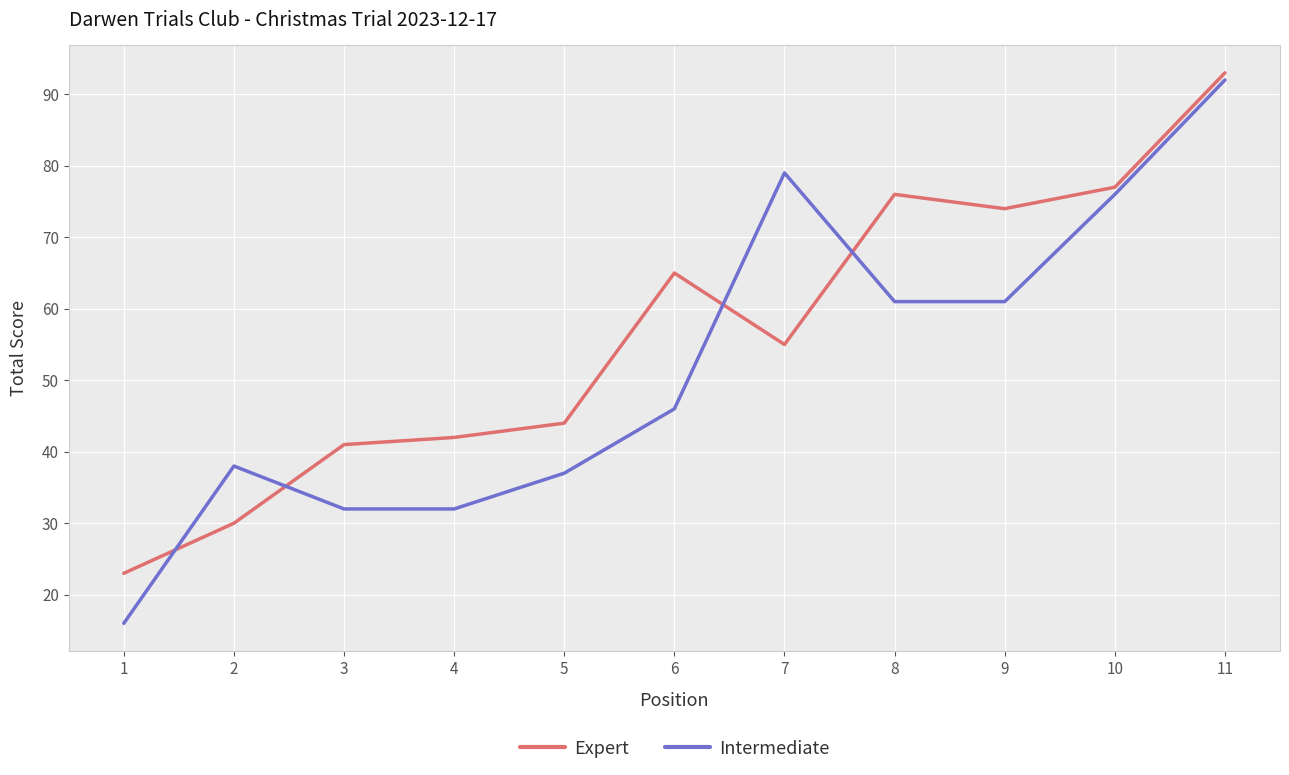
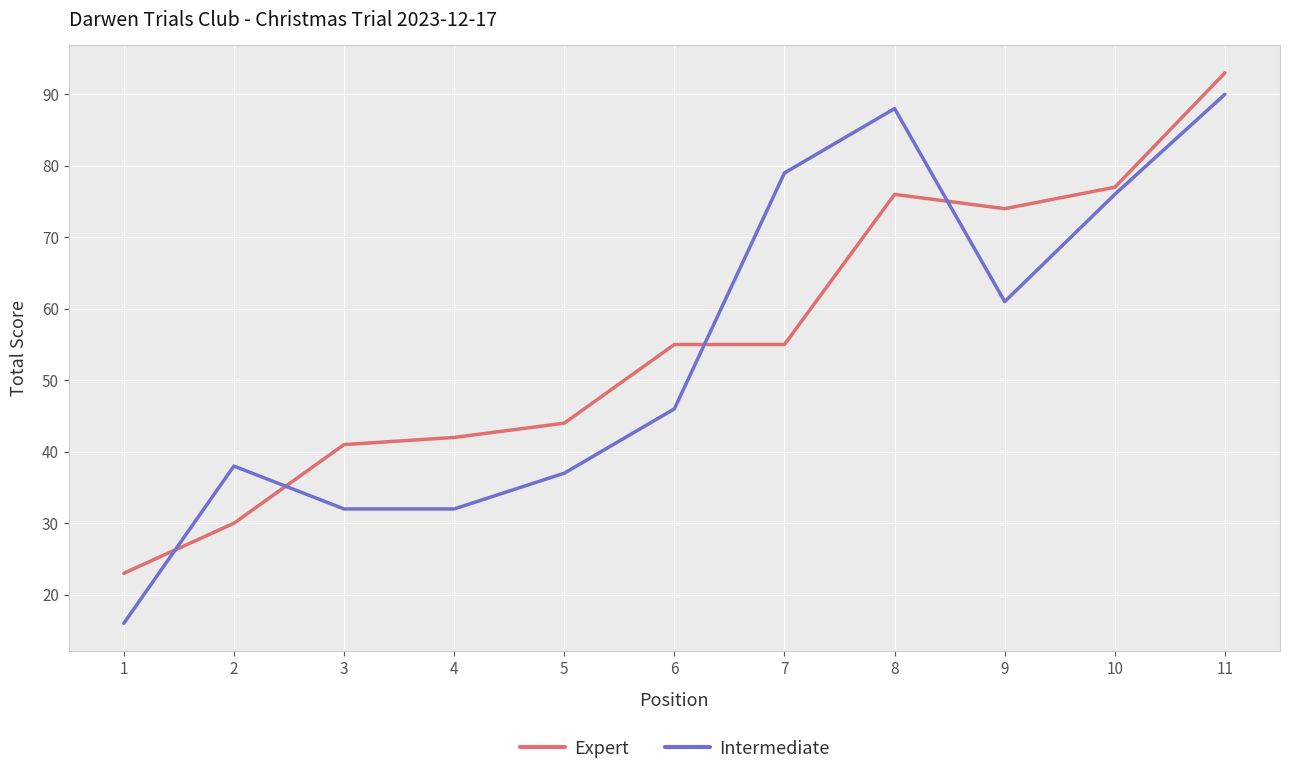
Expert, 6: 65 -> 55
Intermediate, 8: 61 -> 88
Intermediate, 11: 92 -> 90
